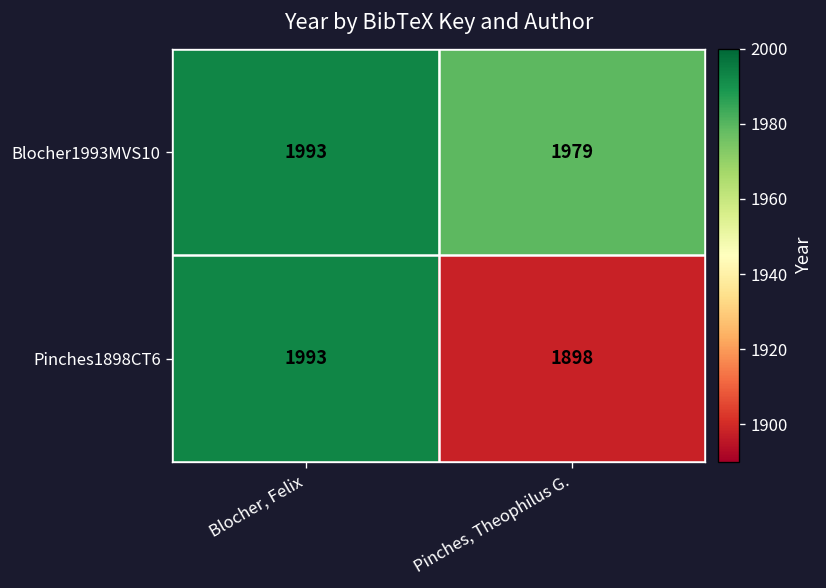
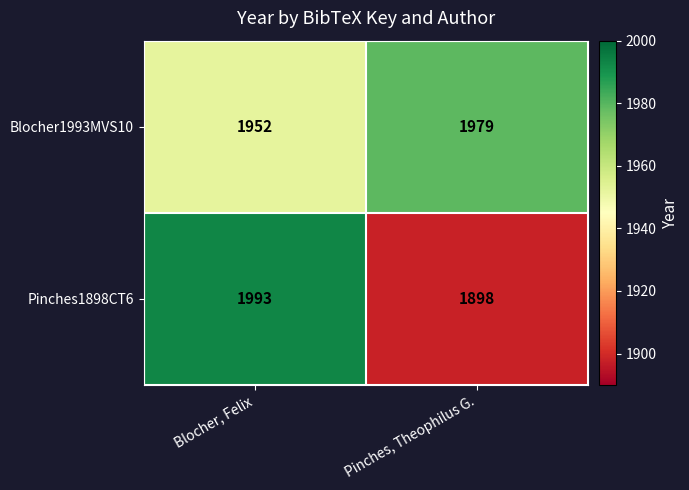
Blocher1993MVS10, Blocher, Felix: 1993 -> 1952
